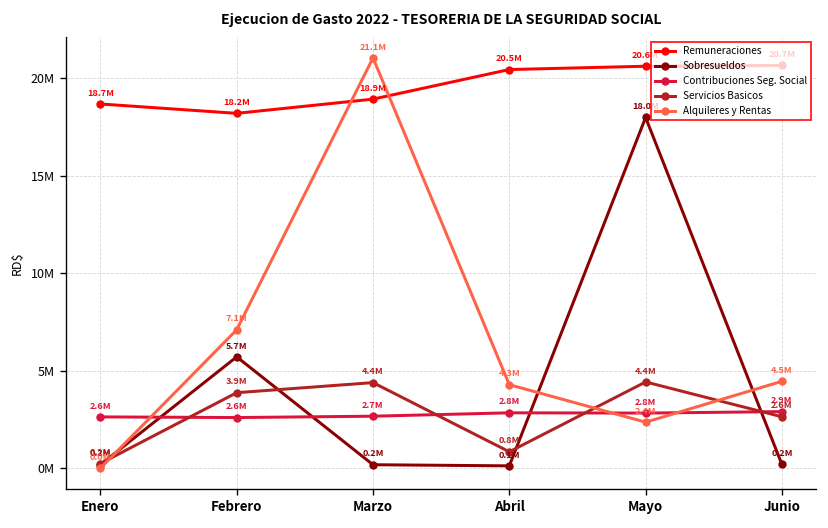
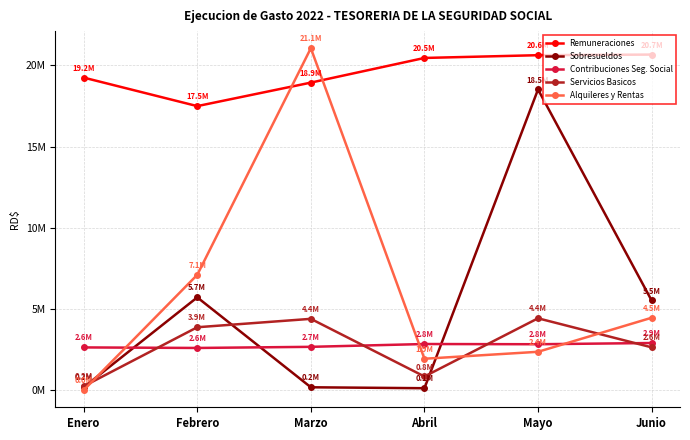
Remuneraciones, Enero: 18.7M -> 19.2M
Remuneraciones, Febrero: 18.2M -> 17.5M
Alquileres y Rentas, Abril: 4.3M -> 1.9M
Sobresueldos, Mayo: 18000000 -> 18500000
Sobresueldos, Junio: 0.2M -> 5.5M
